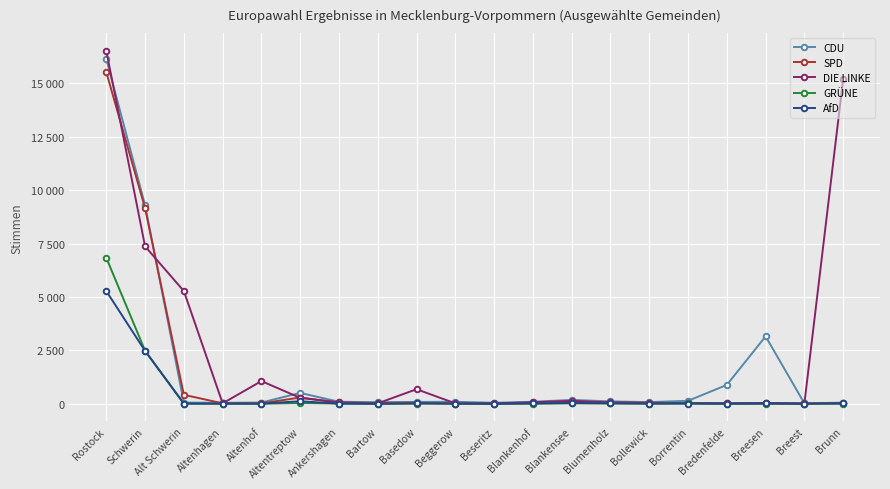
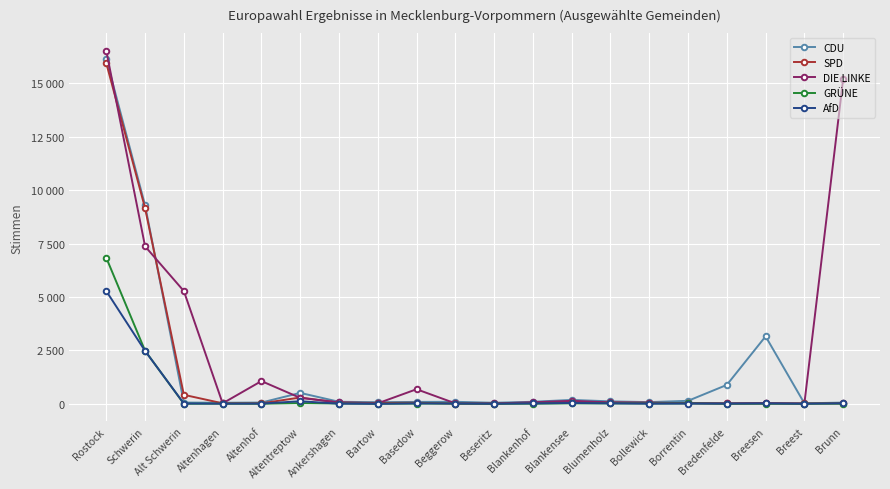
SPD, Rostock: 15500 -> 15900
